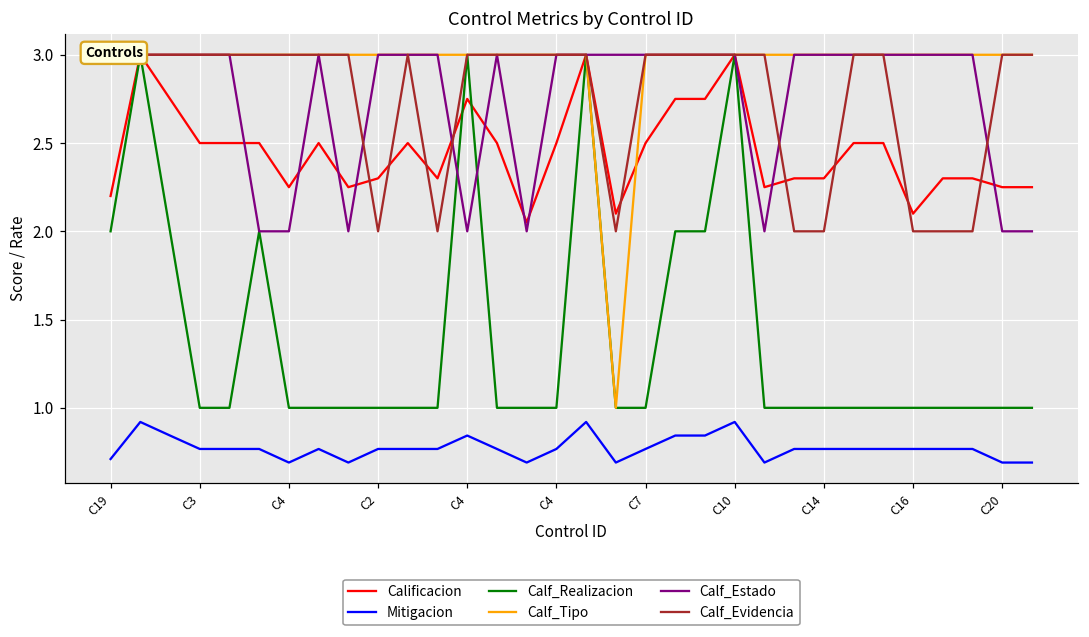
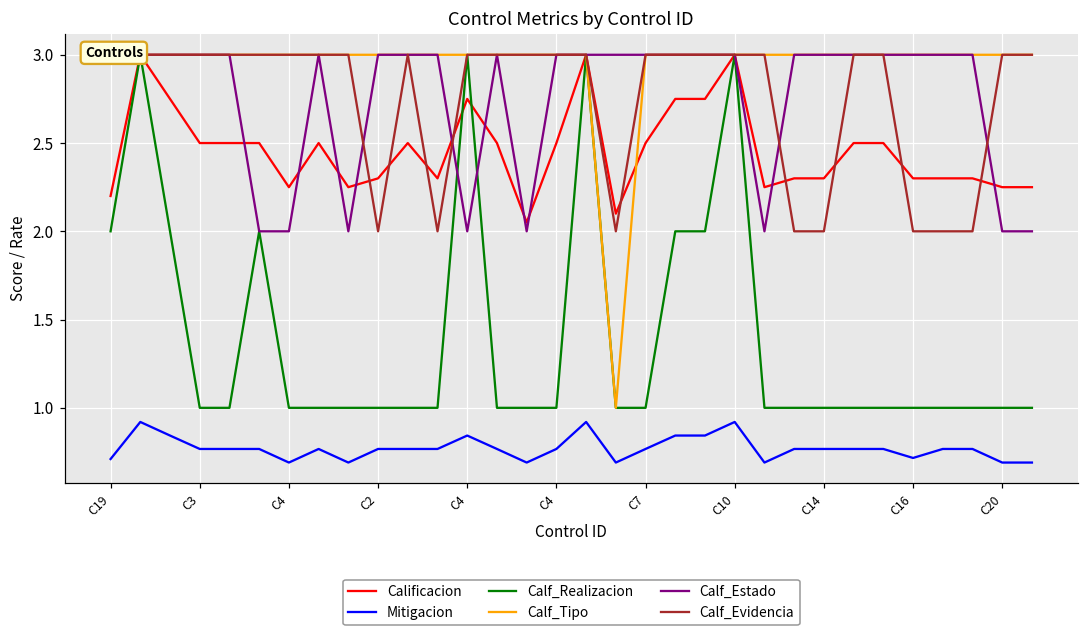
Calificacion, C16: 2.1 -> 2.3
Mitigacion, C16: 0.77 -> 0.72
